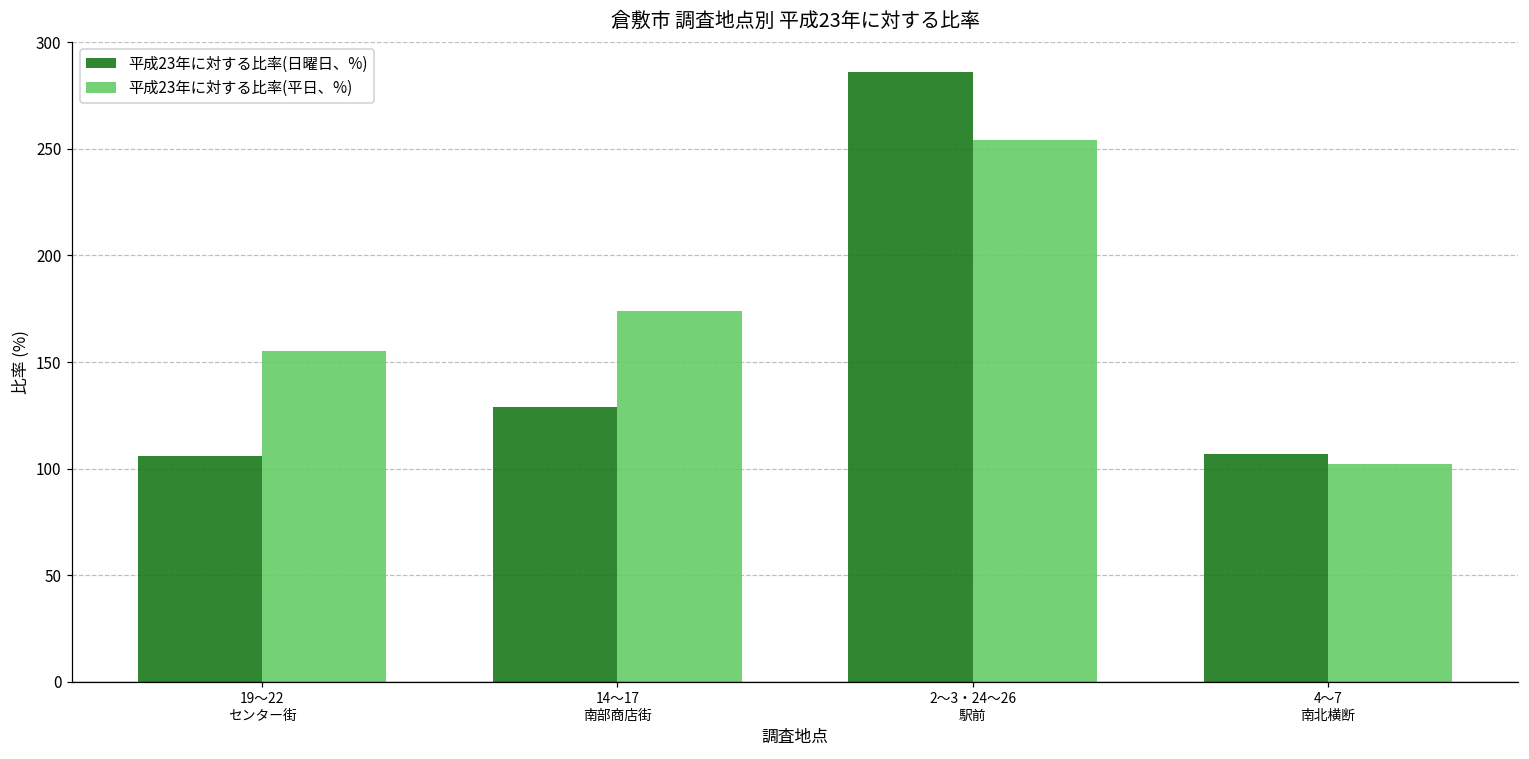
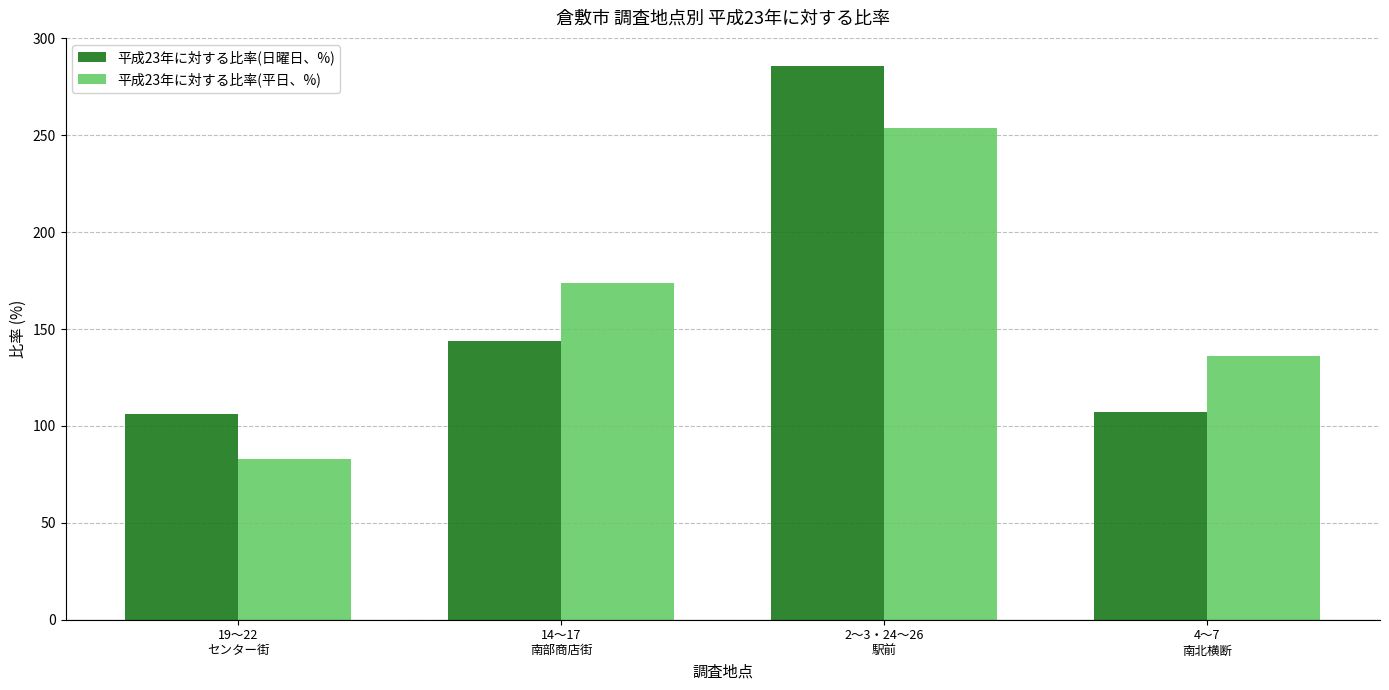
平成23年に対する比率(平日、%), 19～22 センター街: 155 -> 83
平成23年に対する比率(日曜日、%), 14～17 南部商店街: 129 -> 144
平成23年に対する比率(平日、%), 4～7 南北横断: 102 -> 136
